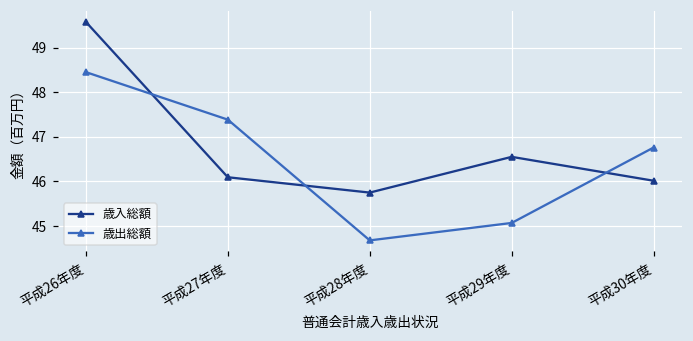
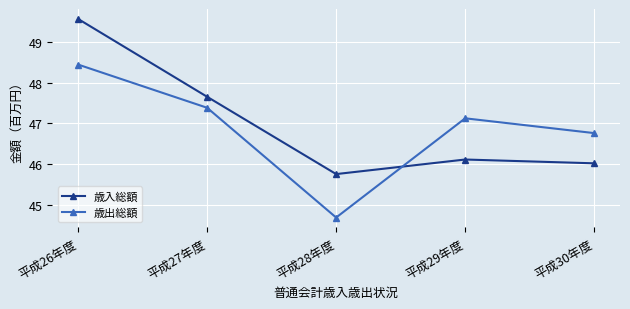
歳入総額, 平成27年度: 46.1 -> 47.7
歳入総額, 平成29年度: 46.6 -> 46.1
歳出総額, 平成29年度: 45.1 -> 47.1
